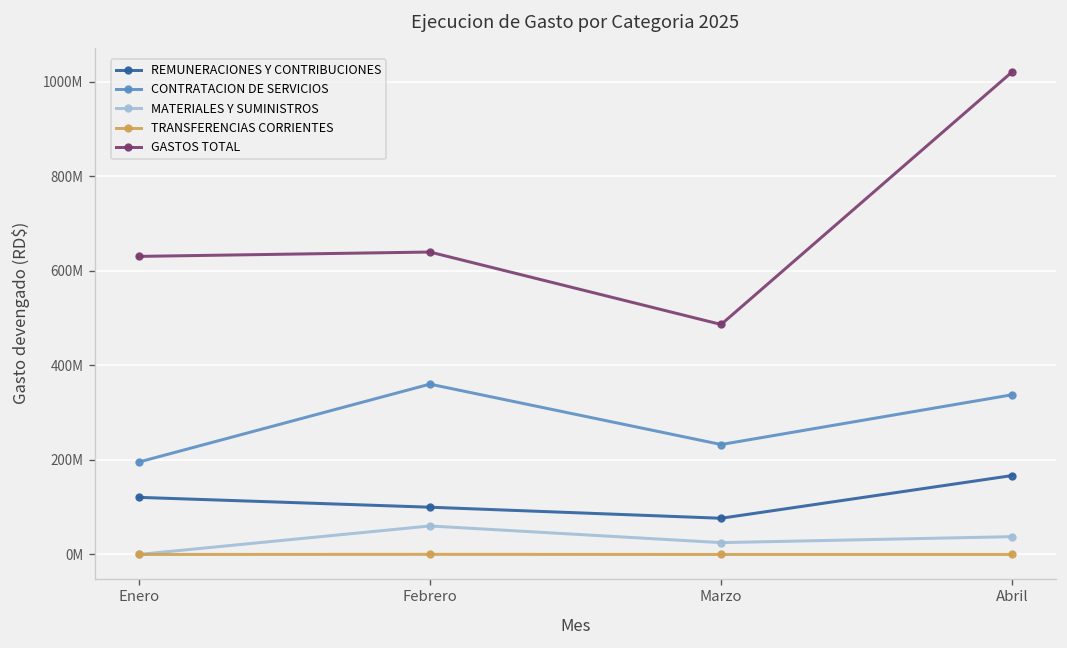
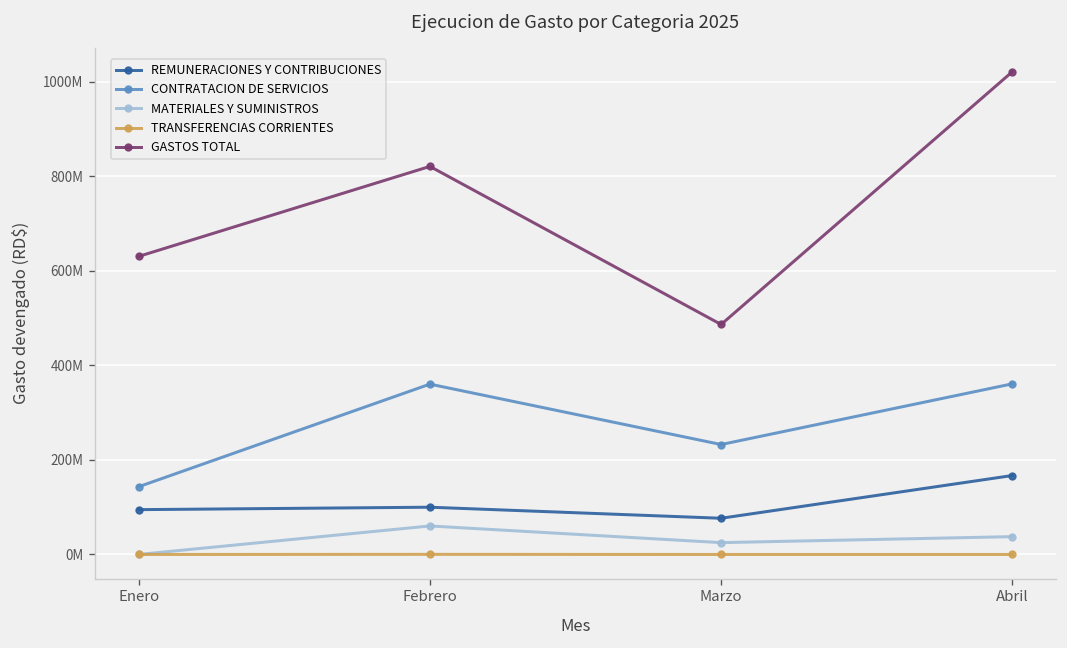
REMUNERACIONES Y CONTRIBUCIONES, Enero: 120000000 -> 90000000
CONTRATACION DE SERVICIOS, Enero: 200000000 -> 140000000
GASTOS TOTAL, Febrero: 640000000 -> 820000000
CONTRATACION DE SERVICIOS, Abril: 340000000 -> 360000000
